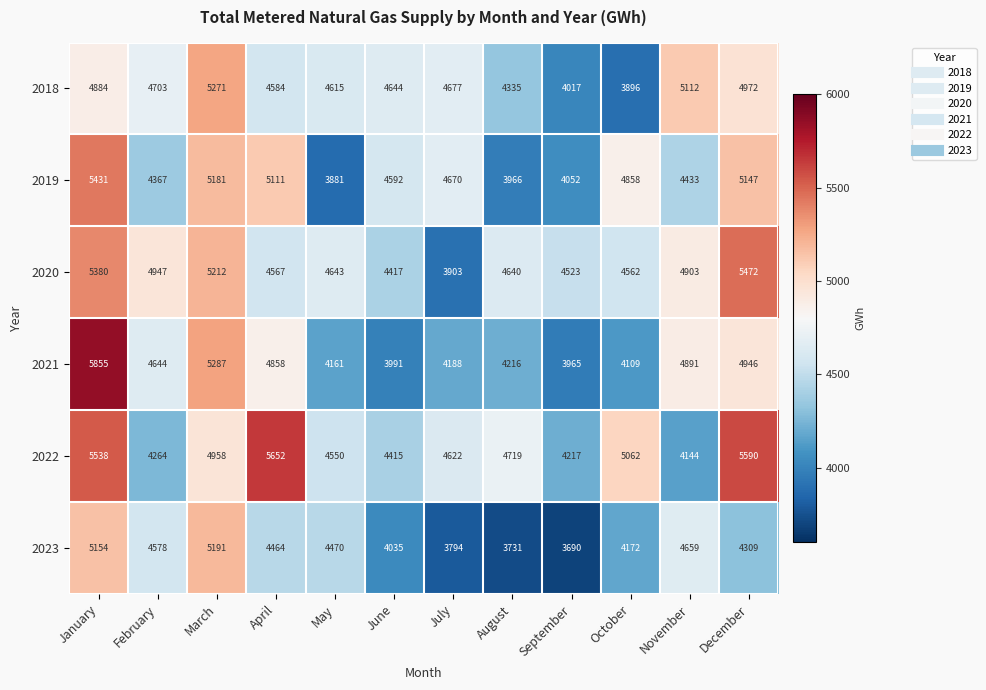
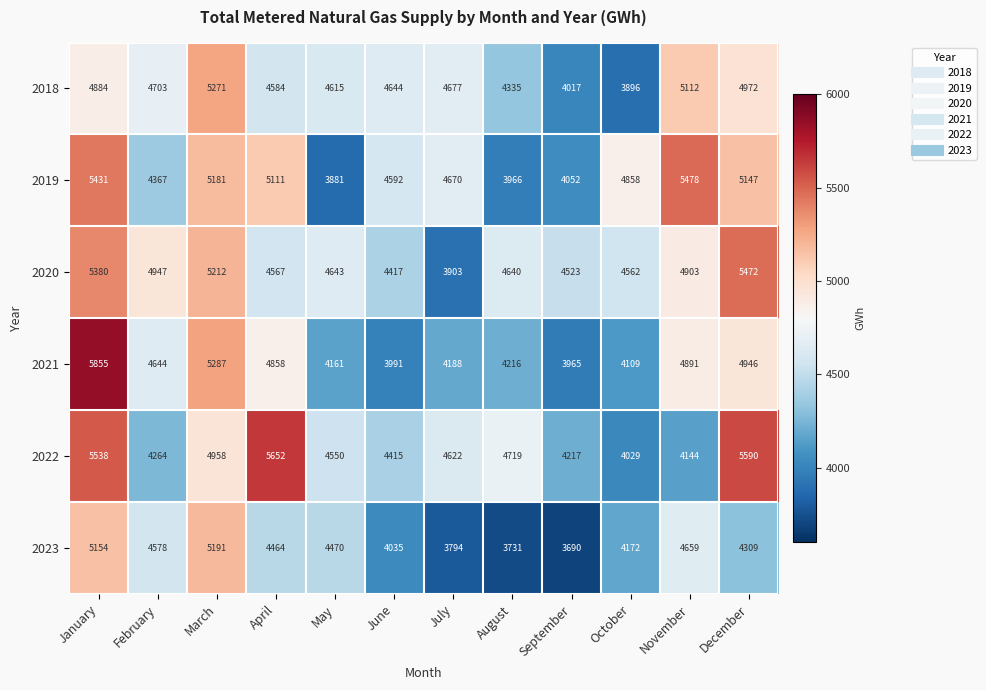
2019, November: 4433 -> 5478
2022, October: 5062 -> 4029
